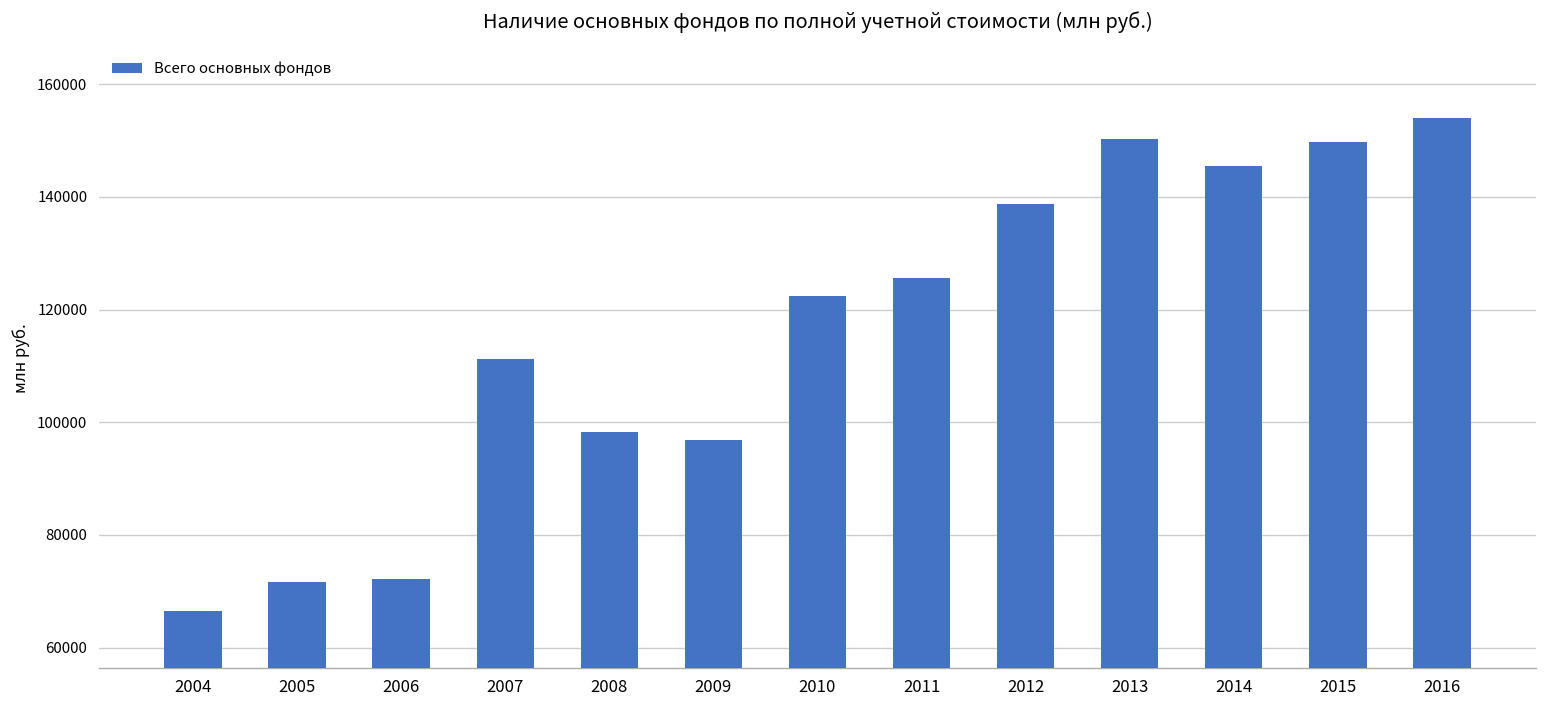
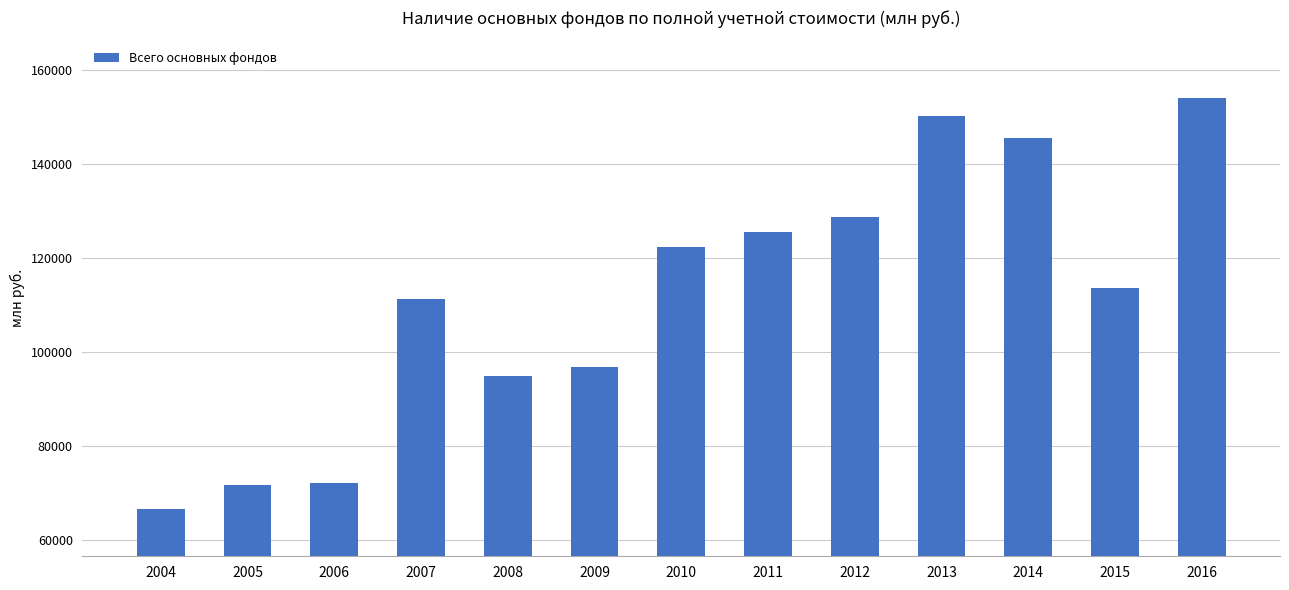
2008: 98000 -> 95000
2012: 139000 -> 129000
2015: 150000 -> 114000
